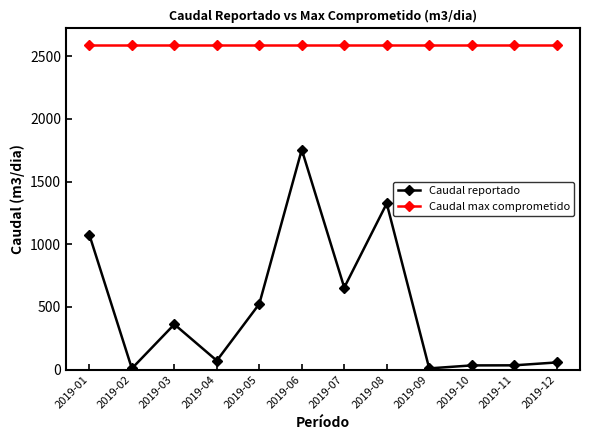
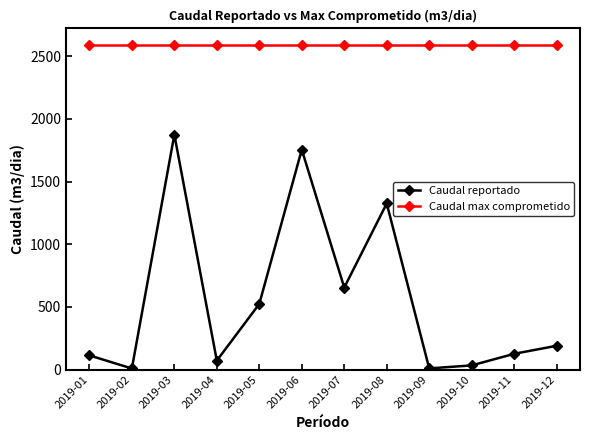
Caudal reportado, 2019-01: 1070 -> 110
Caudal reportado, 2019-03: 360 -> 1870
Caudal reportado, 2019-11: 30 -> 130
Caudal reportado, 2019-12: 60 -> 190
